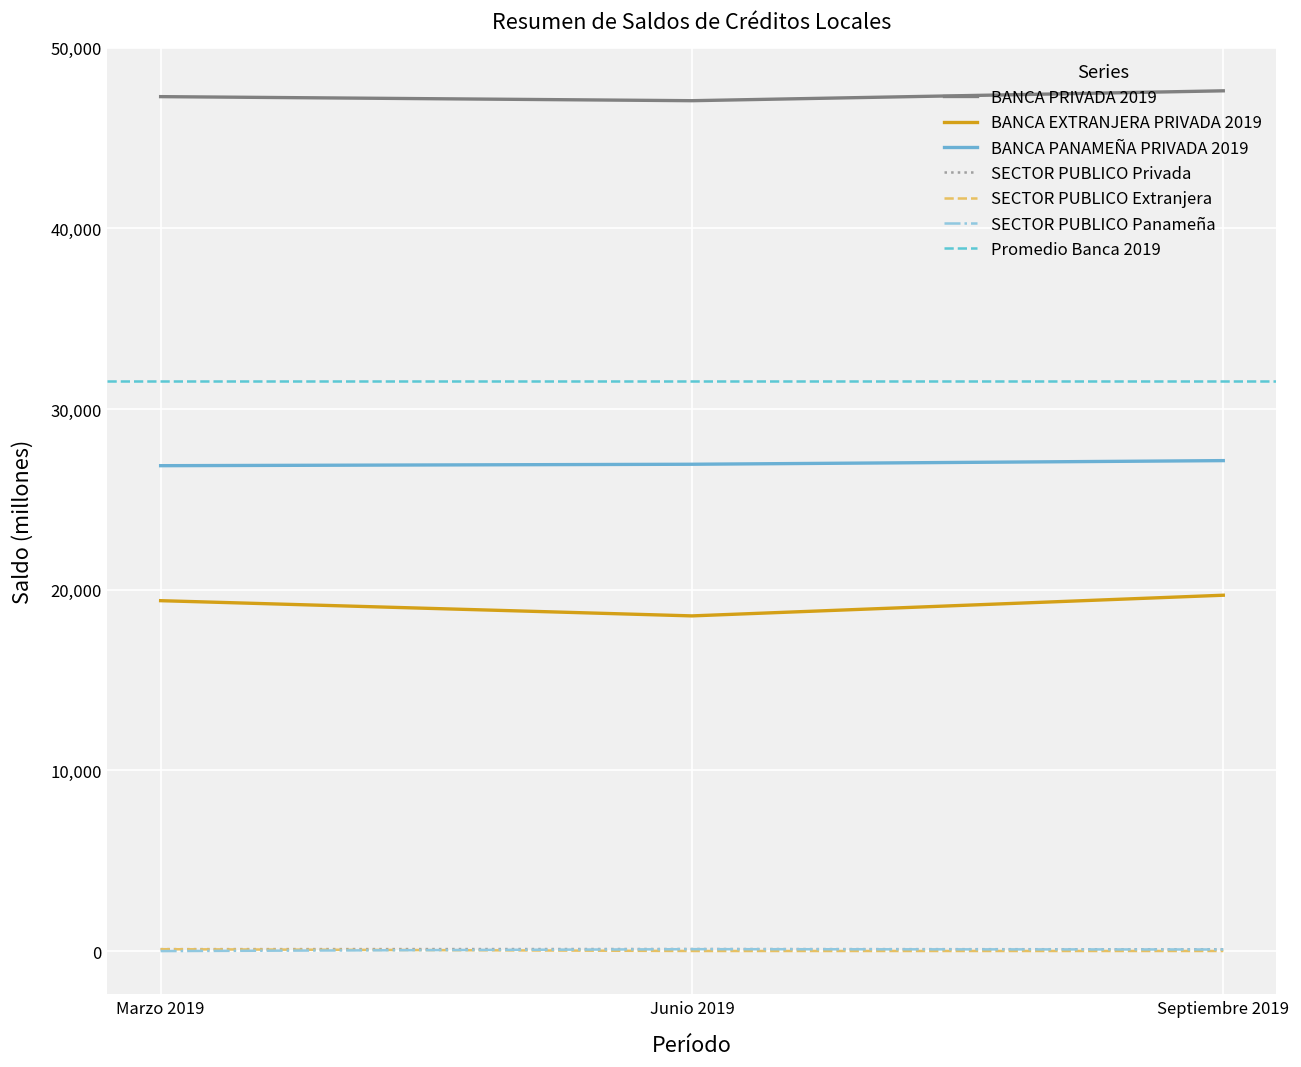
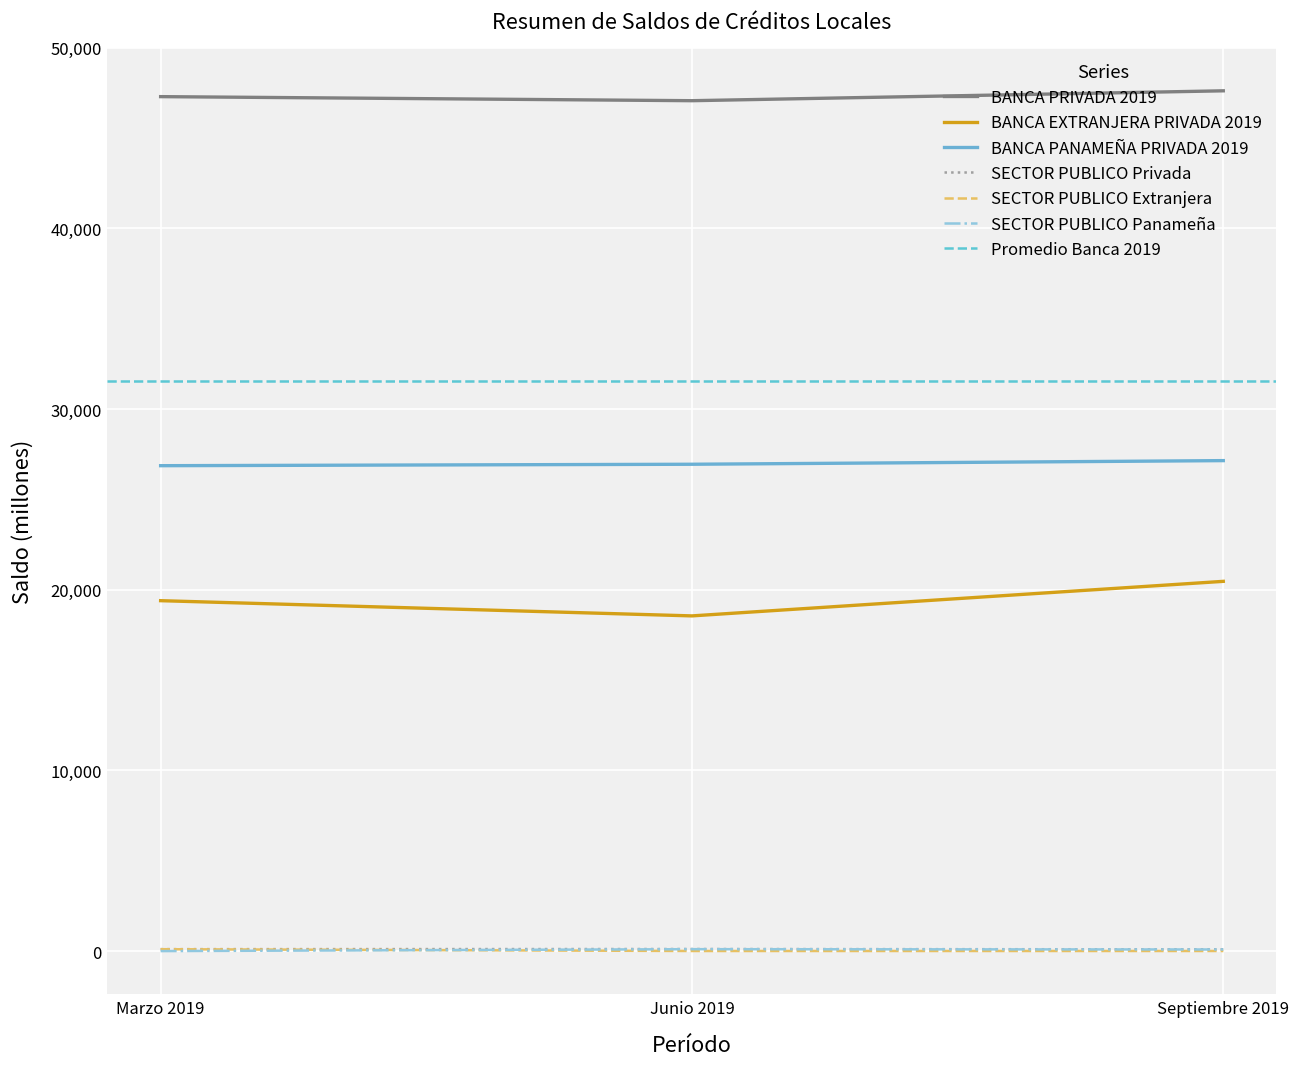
BANCA EXTRANJERA PRIVADA 2019, Septiembre 2019: 19,700 -> 20,500
